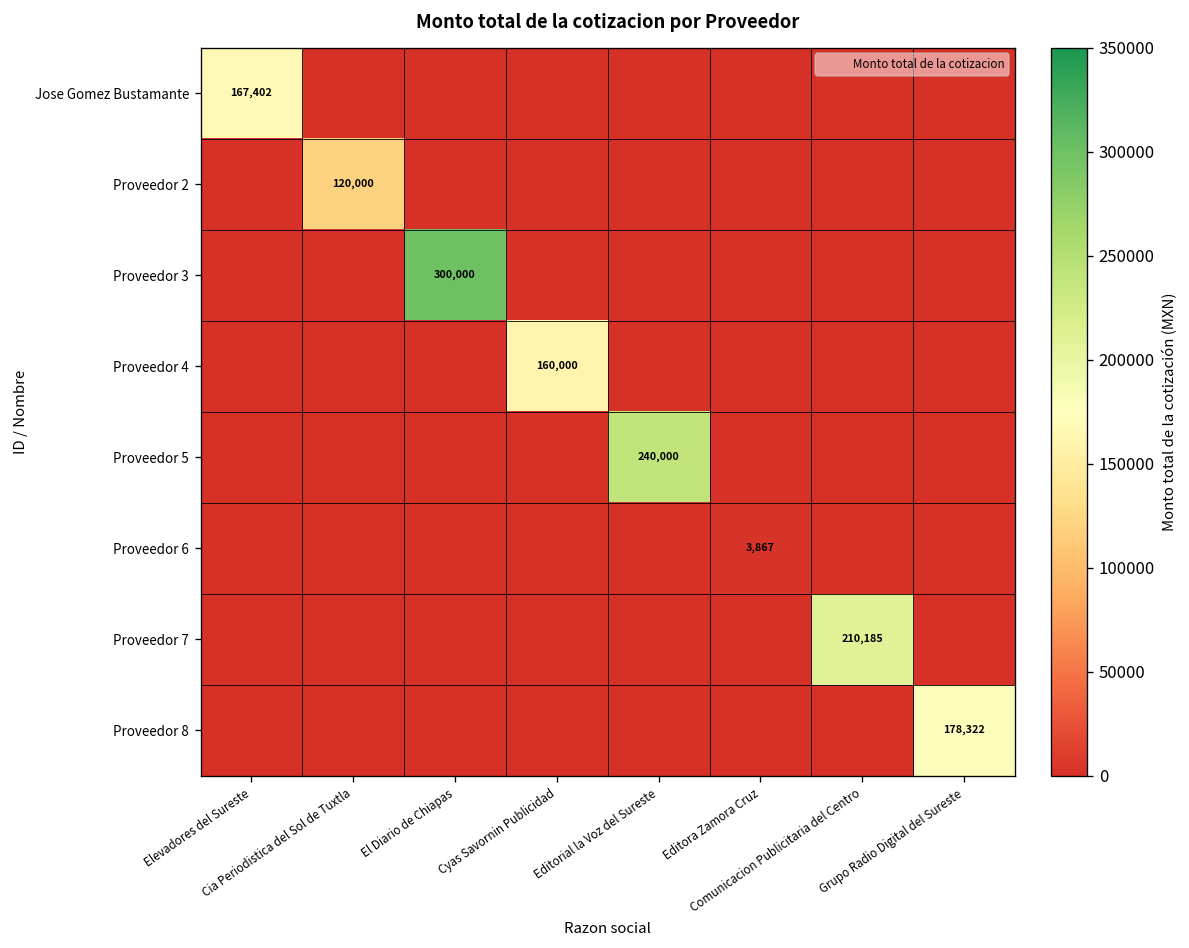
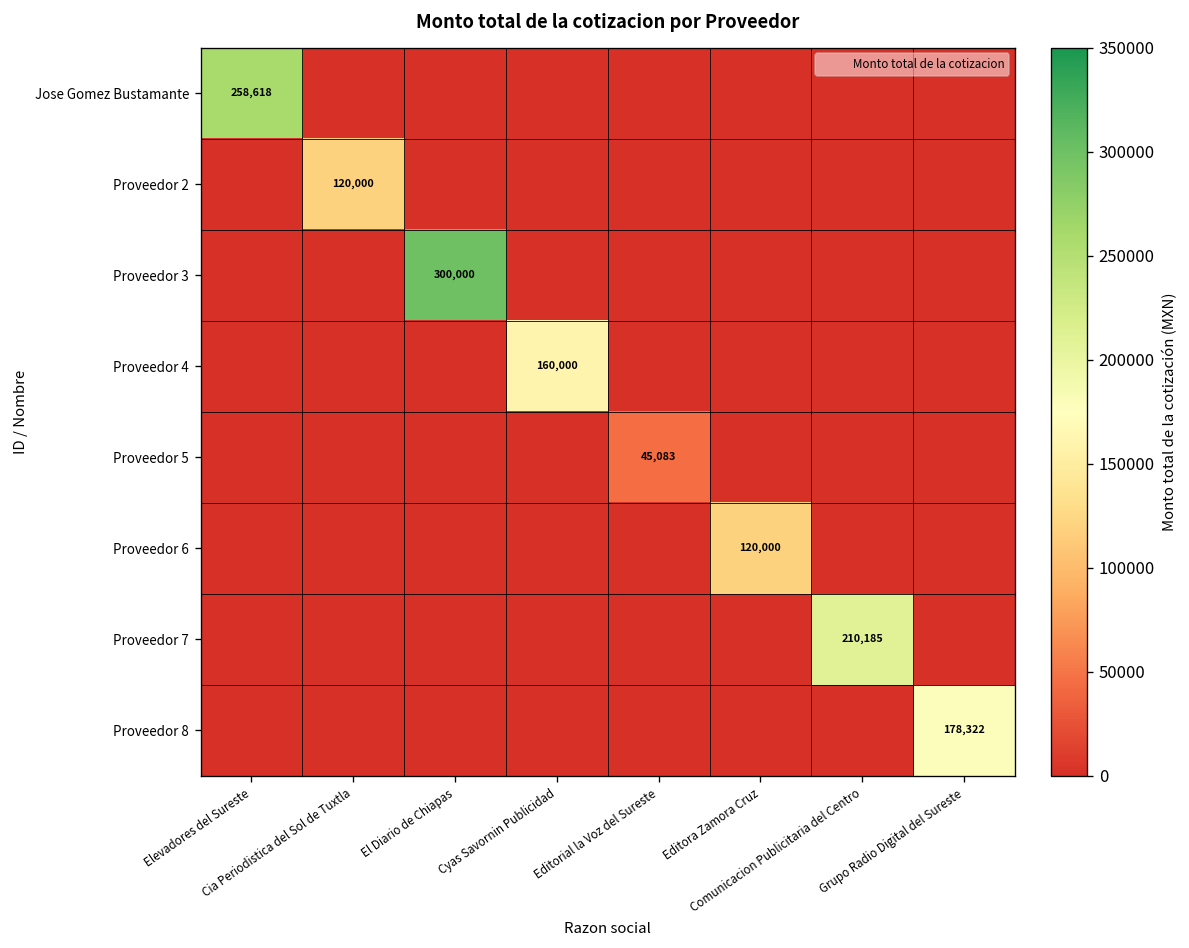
Jose Gomez Bustamante, Elevadores del Sureste: 167,402 -> 258,618
Proveedor 5, Editorial la Voz del Sureste: 240,000 -> 45,083
Proveedor 6, Editora Zamora Cruz: 3,867 -> 120,000
